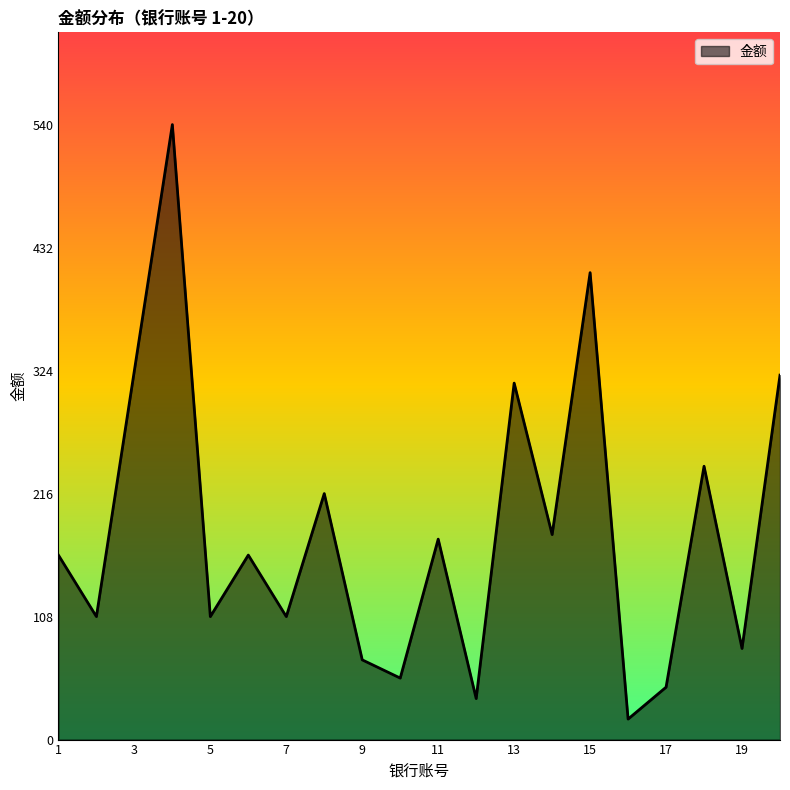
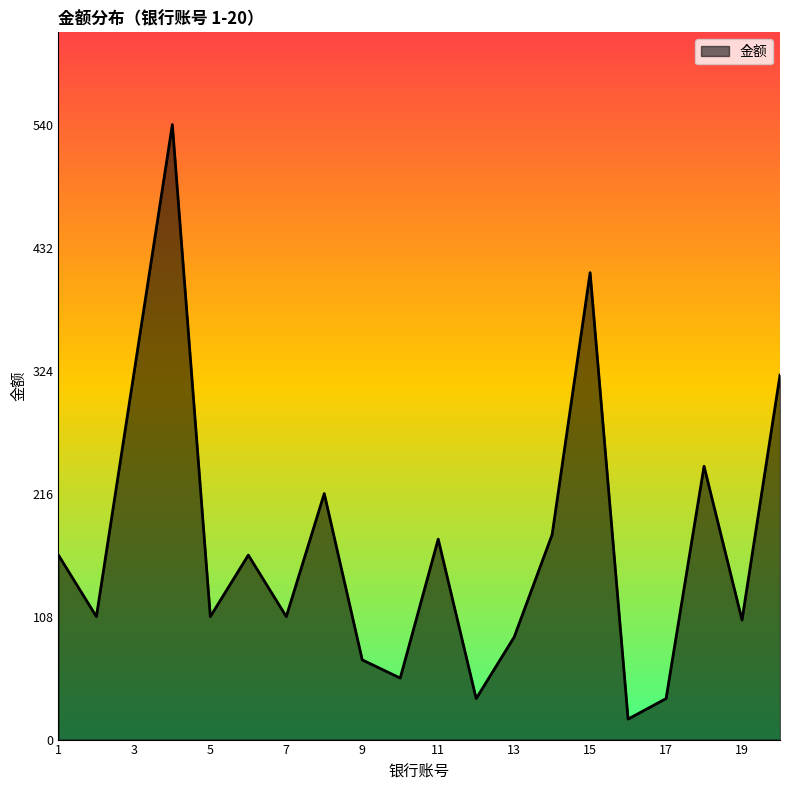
13: 313 -> 90
17: 46 -> 36
19: 80 -> 105
